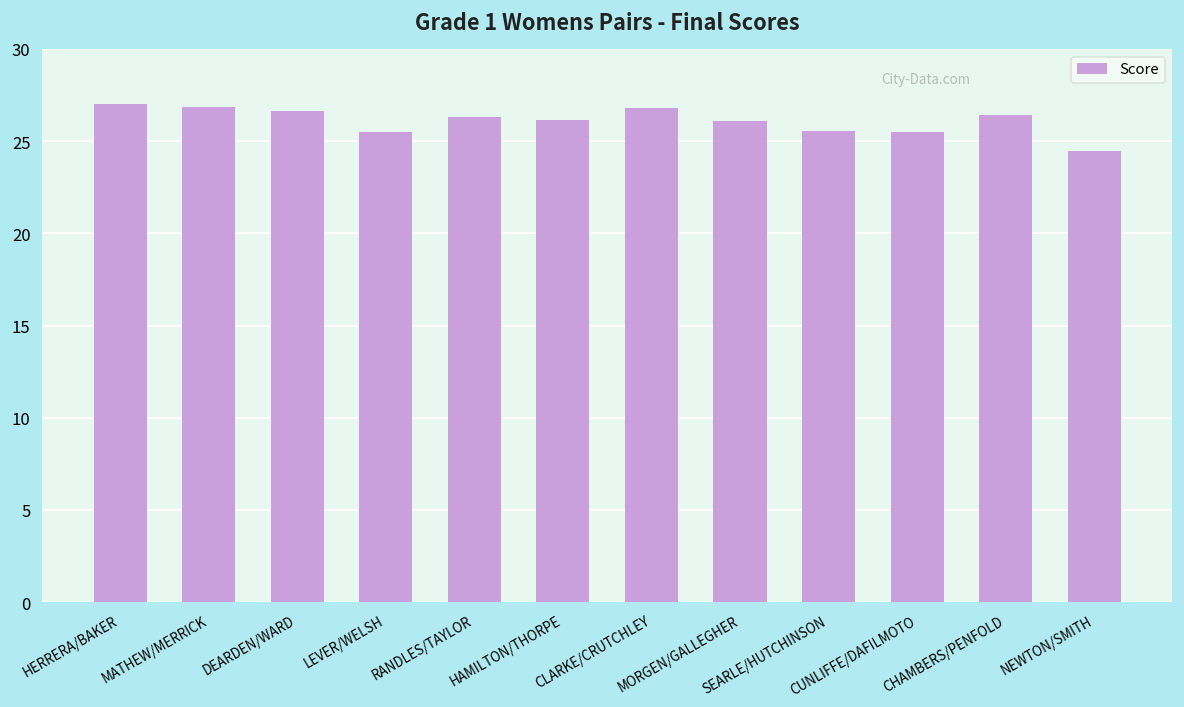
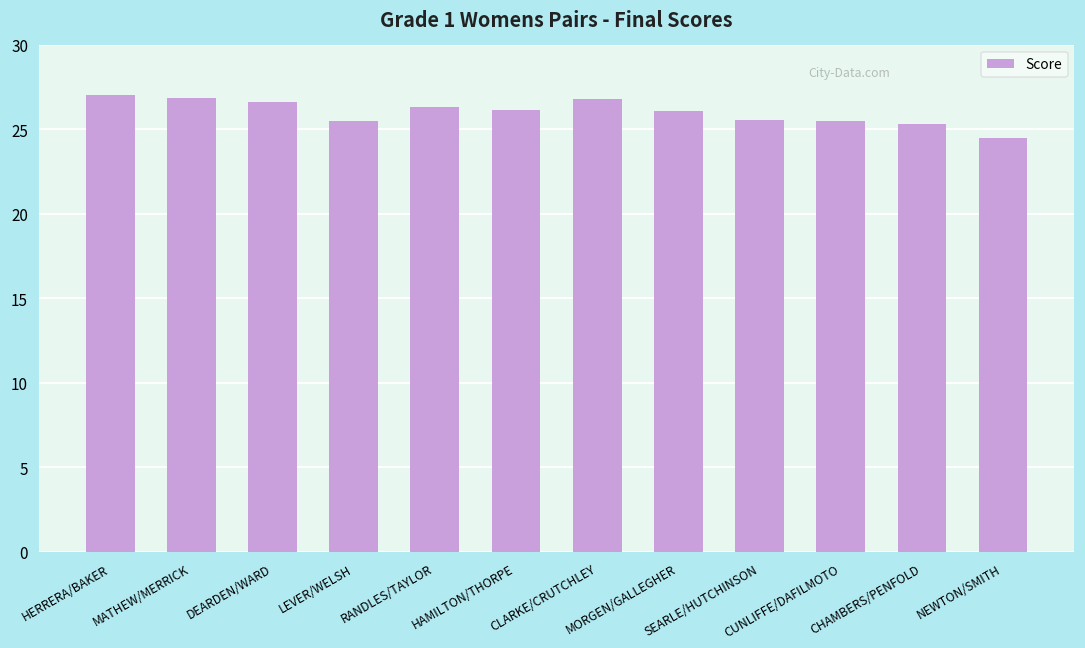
CHAMBERS/PENFOLD: 26.4 -> 25.3
